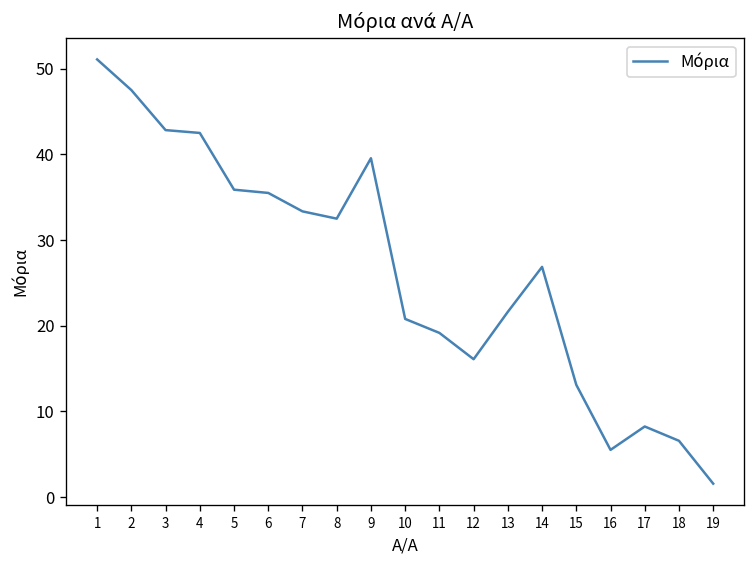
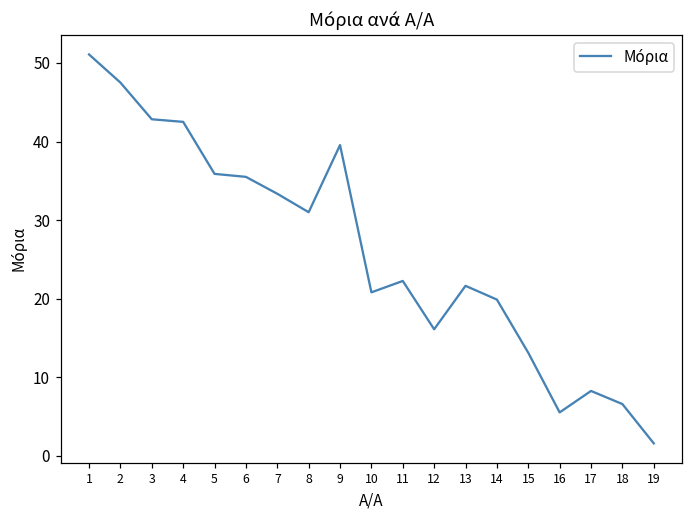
8: 33 -> 31
11: 19 -> 22
14: 27 -> 20
